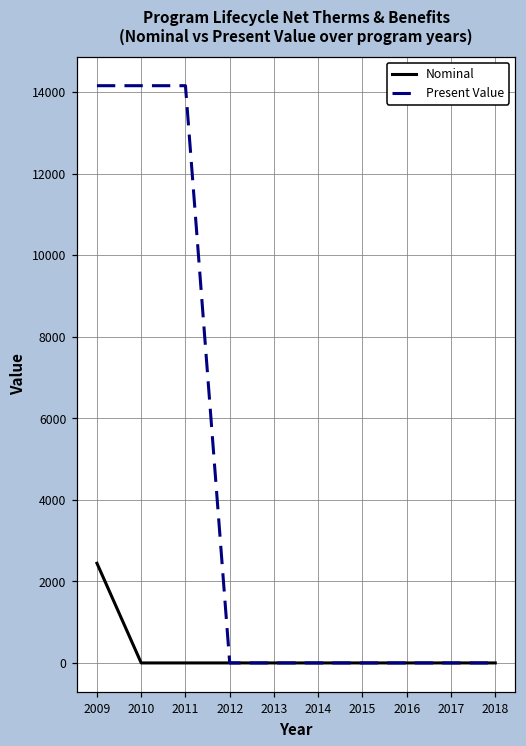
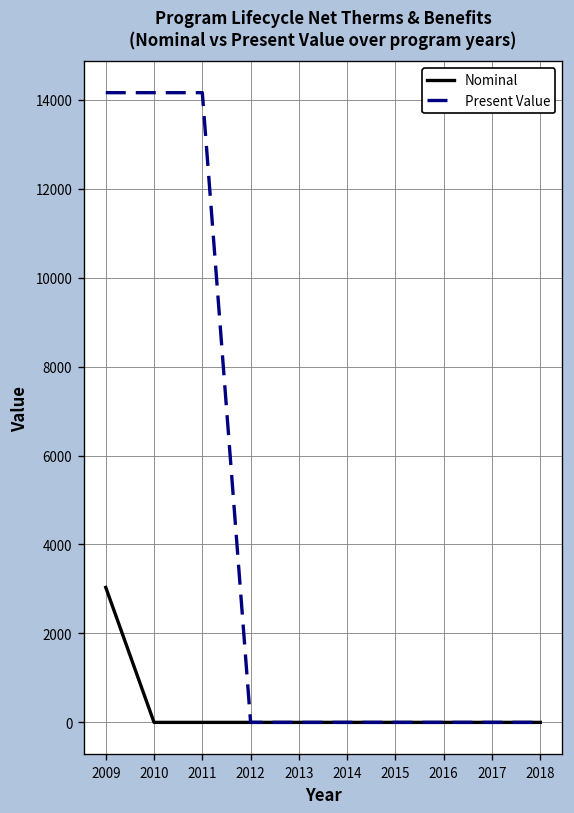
Nominal, 2009: 2400 -> 3000
